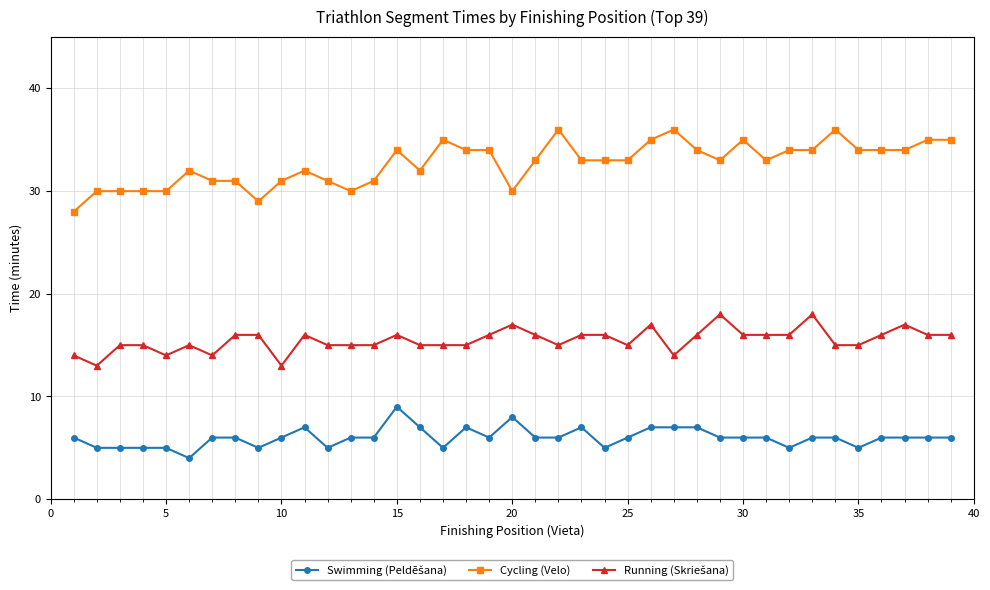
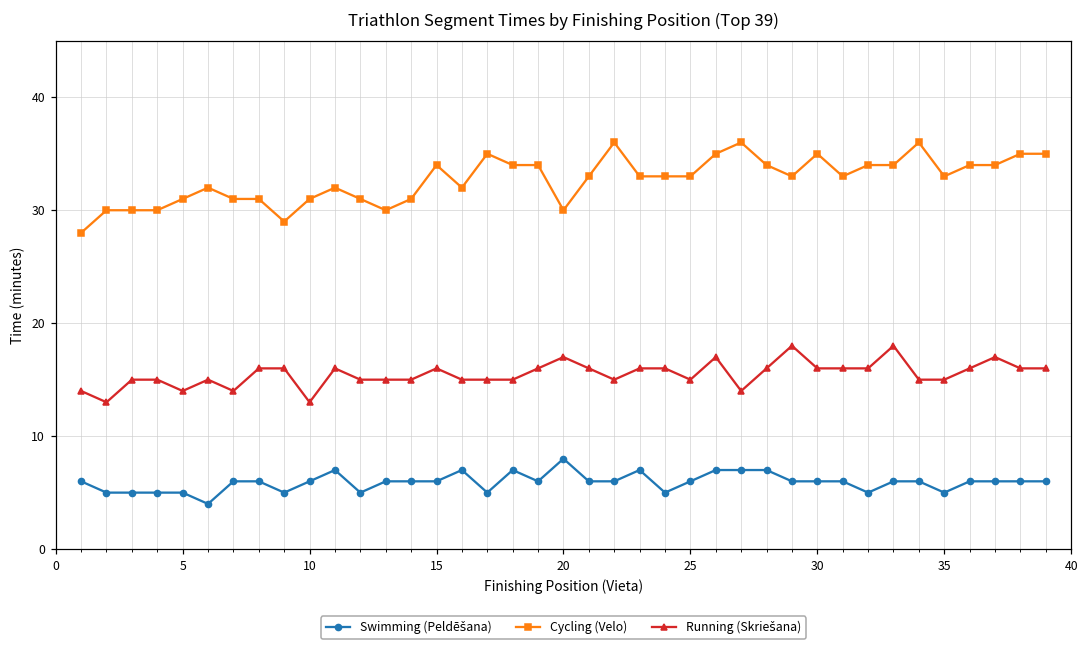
Cycling (Velo), 5: 30 -> 31
Swimming (Peldēšana), 15: 9 -> 6
Cycling (Velo), 35: 34 -> 33
